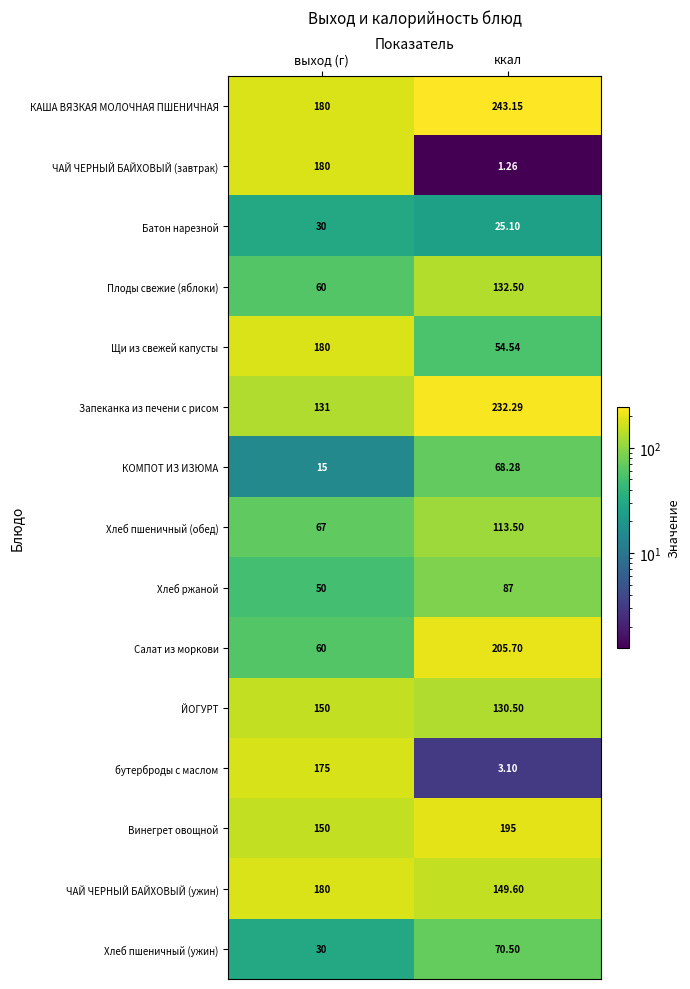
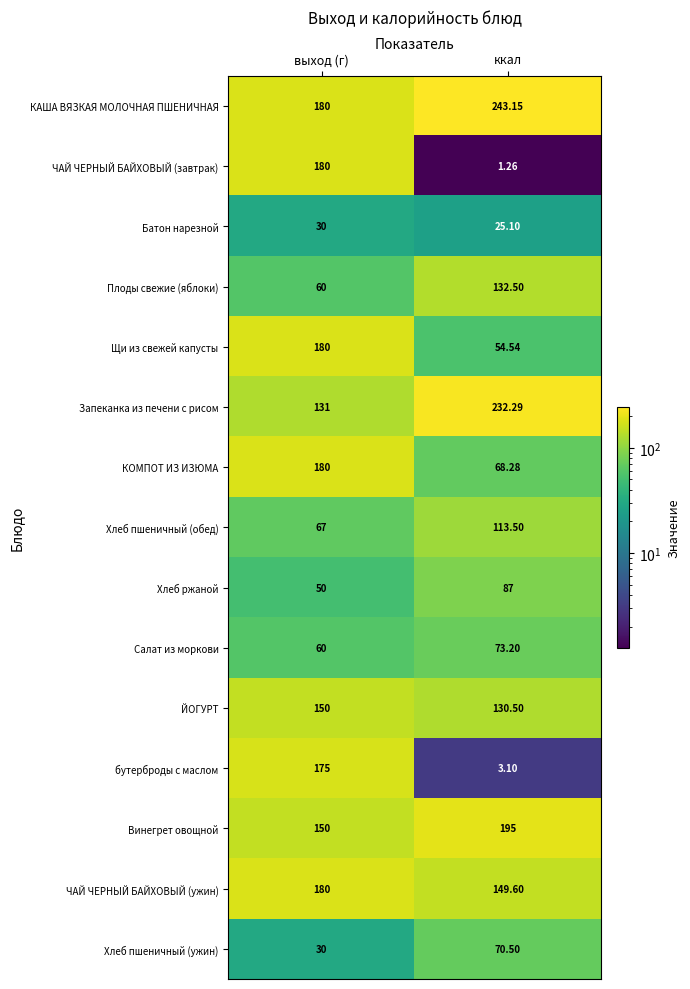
КОМПОТ ИЗ ИЗЮМА, выход (г): 15 -> 180
Салат из моркови, ккал: 205.70 -> 73.20
